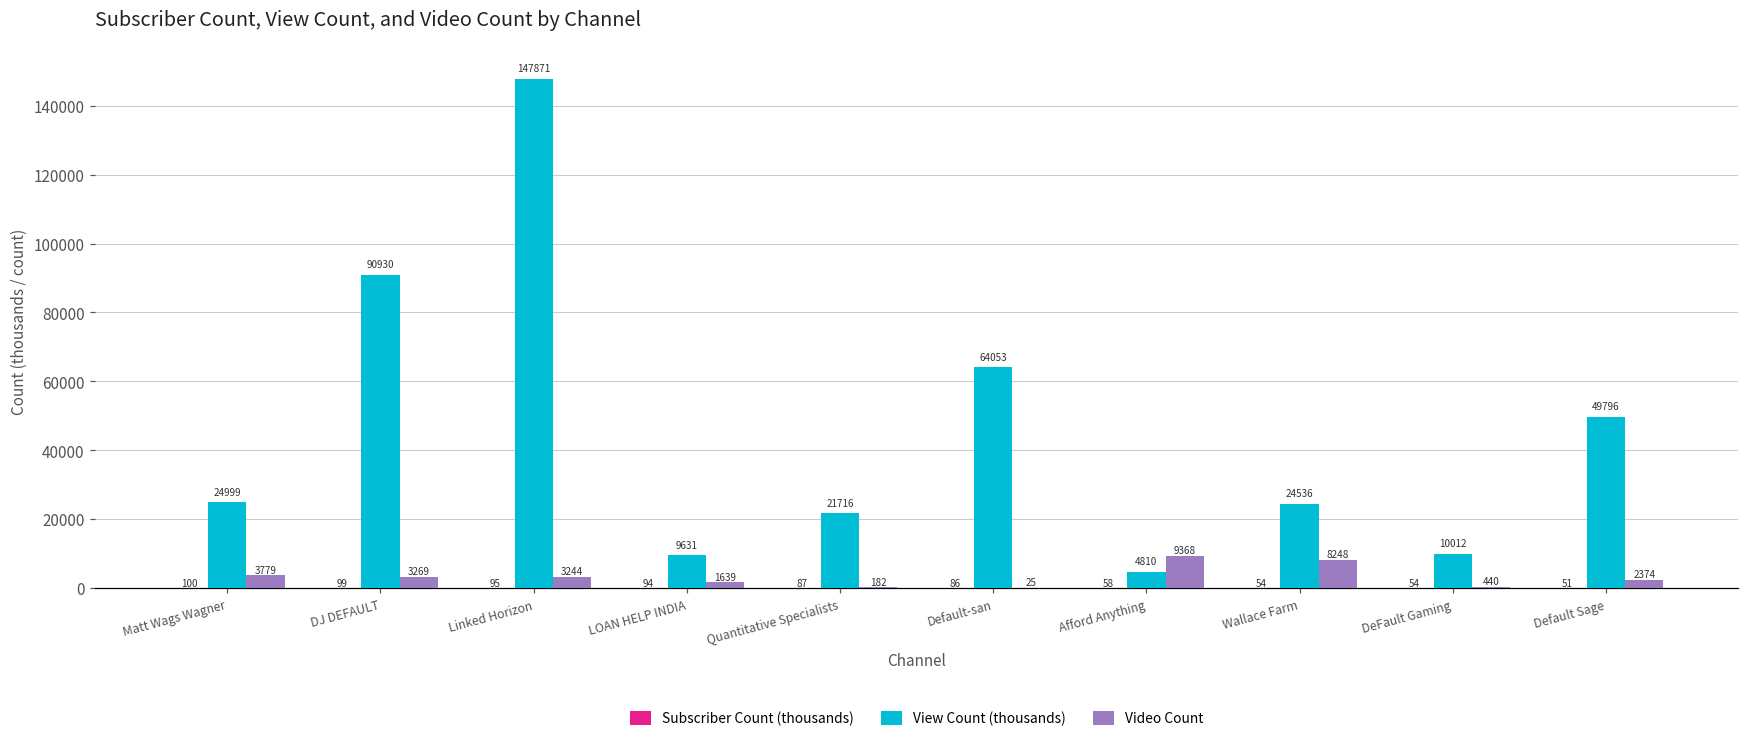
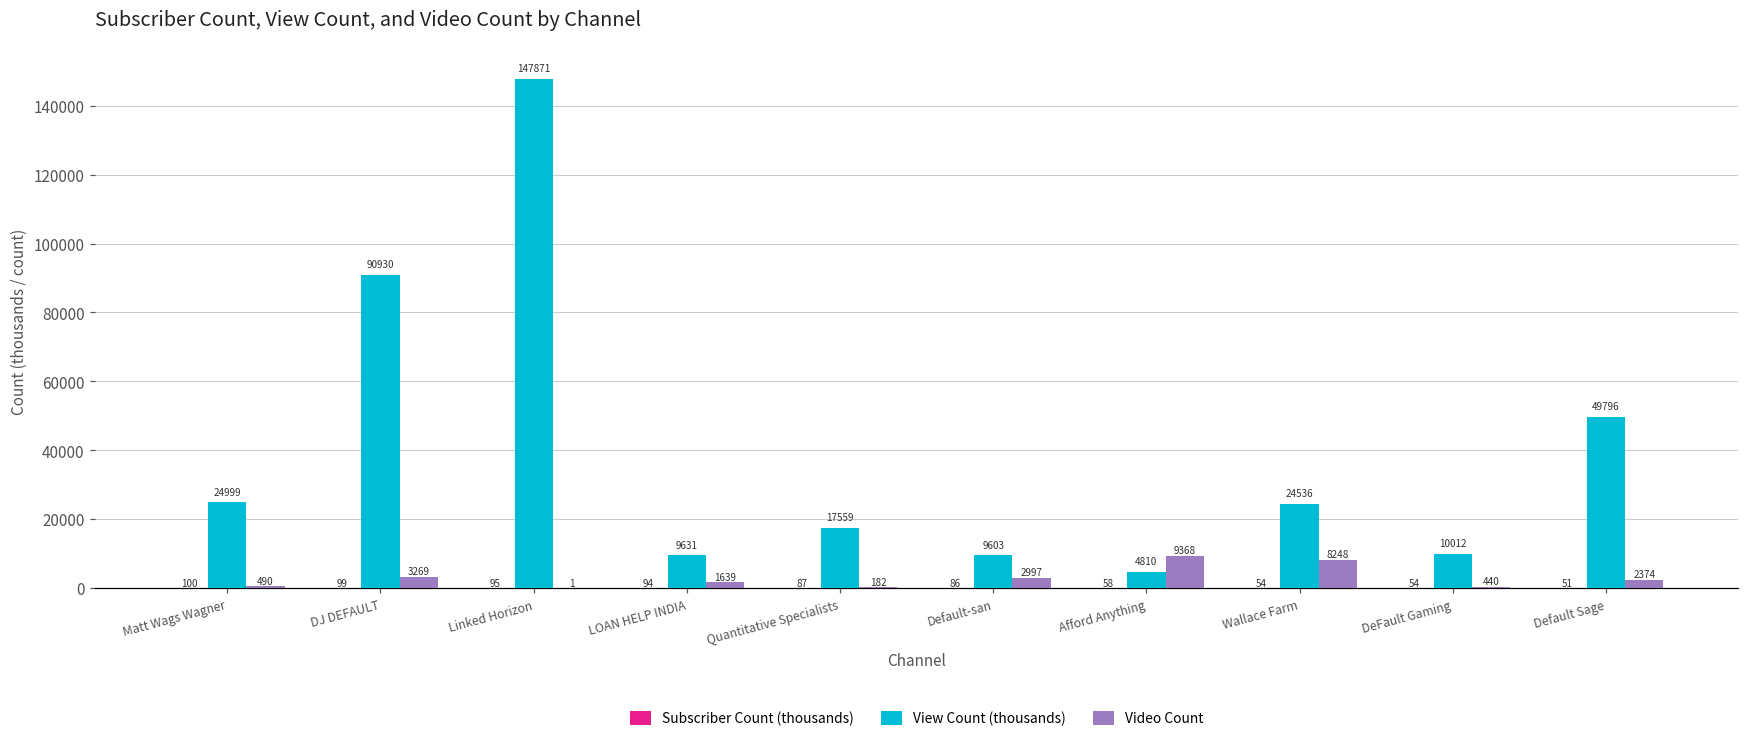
Video Count, Matt Wags Wagner: 3779 -> 490
Video Count, Linked Horizon: 3244 -> 1
View Count (thousands), Quantitative Specialists: 21716 -> 17559
View Count (thousands), Default-san: 64053 -> 9603
Video Count, Default-san: 25 -> 2997
